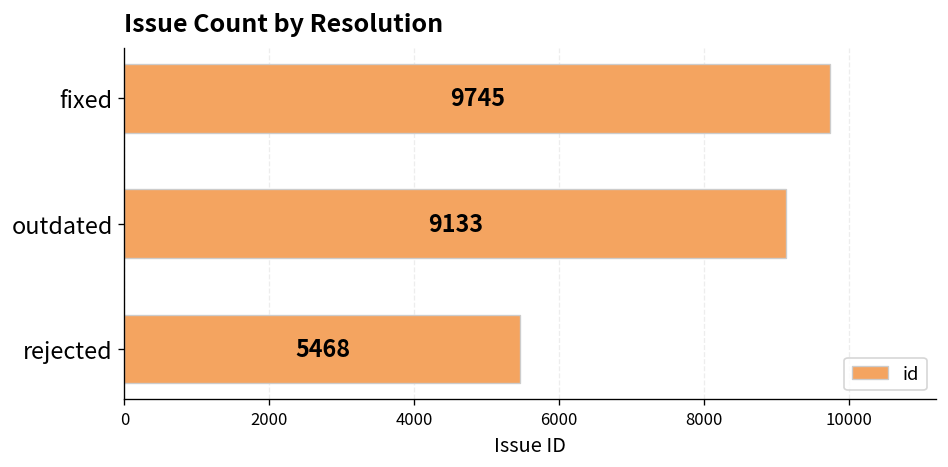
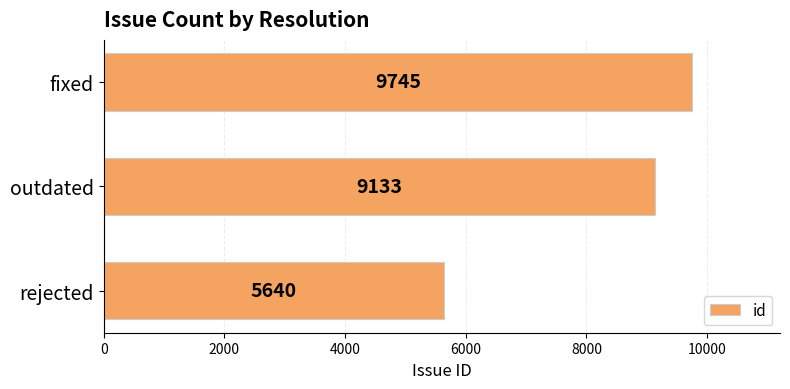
rejected: 5468 -> 5640
